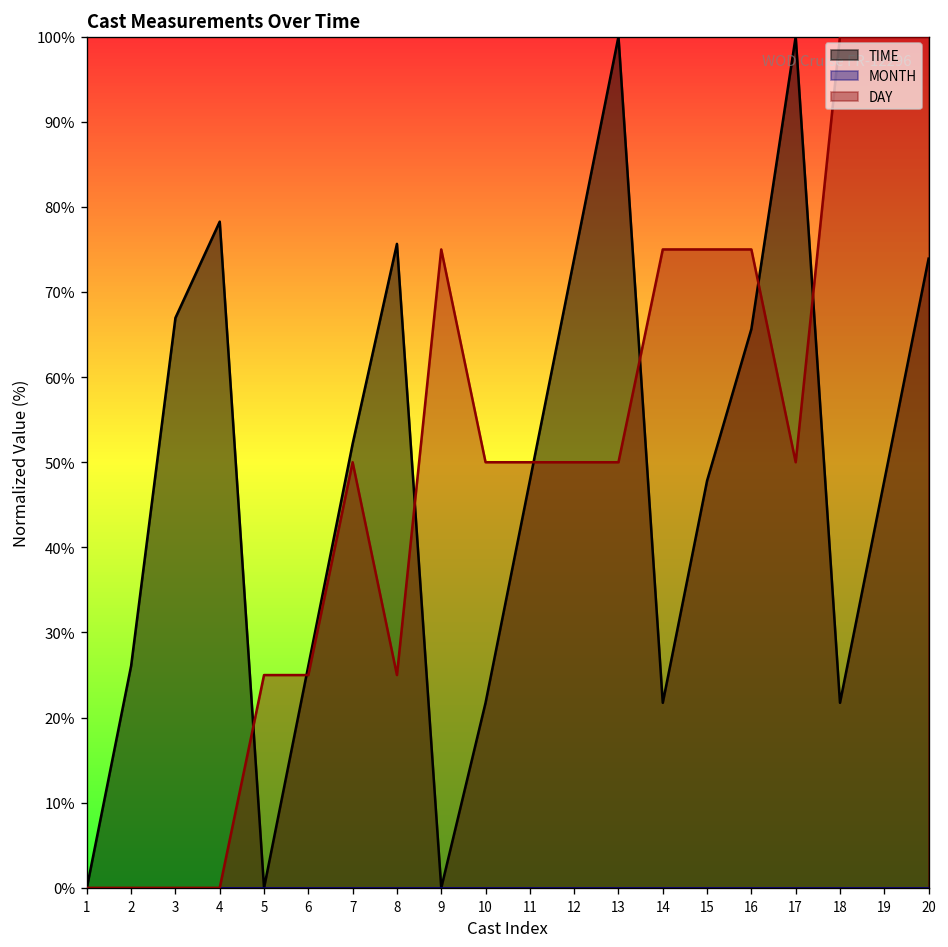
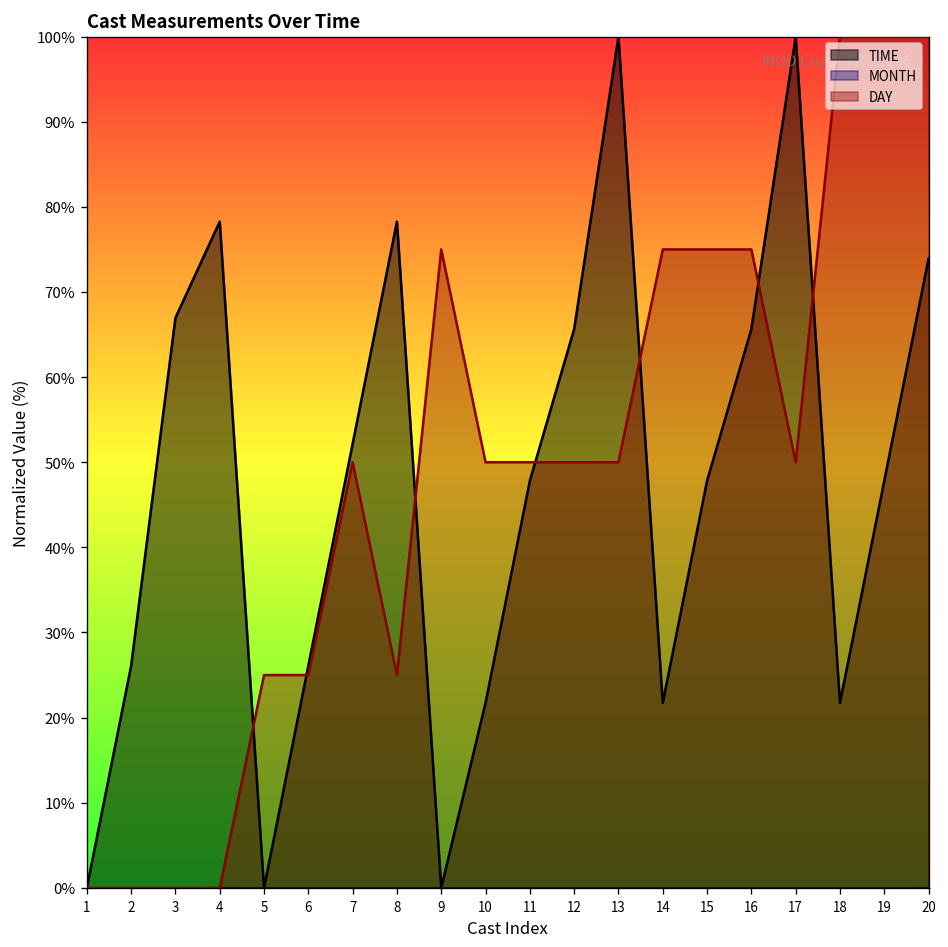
TIME, 8: 76% -> 78%
TIME, 12: 74% -> 66%
